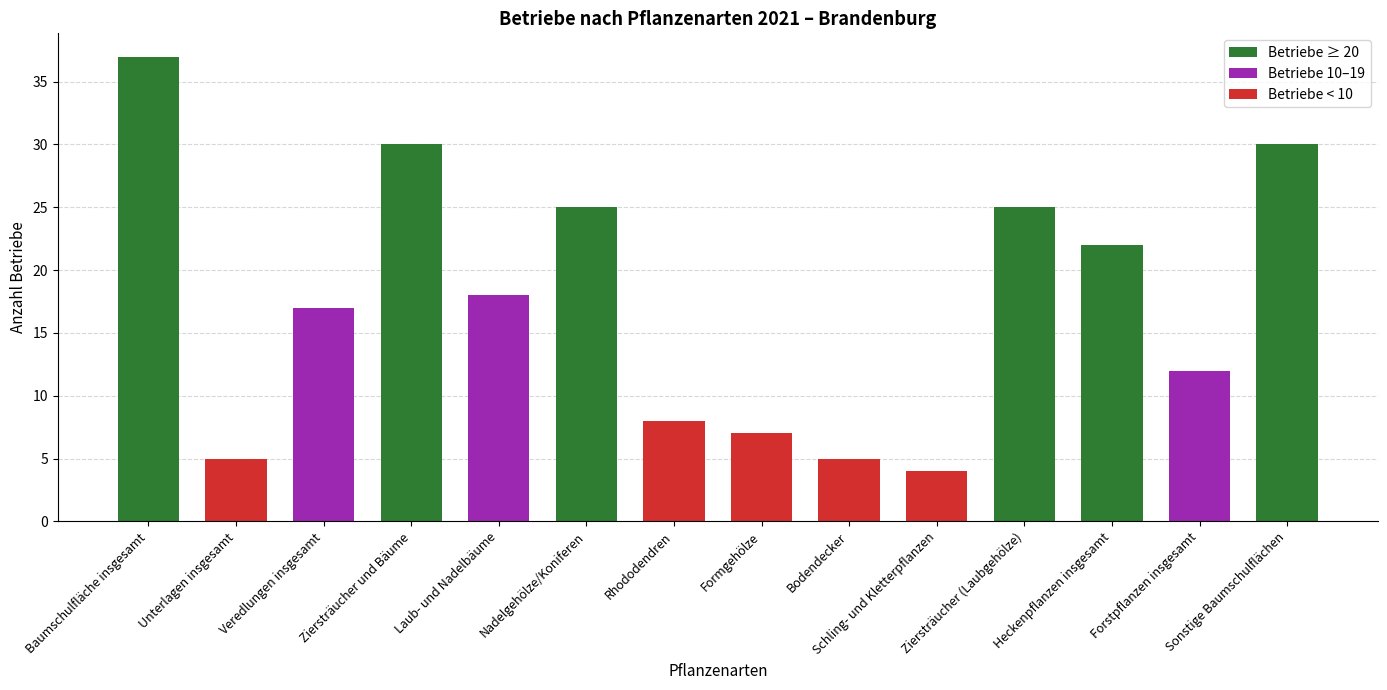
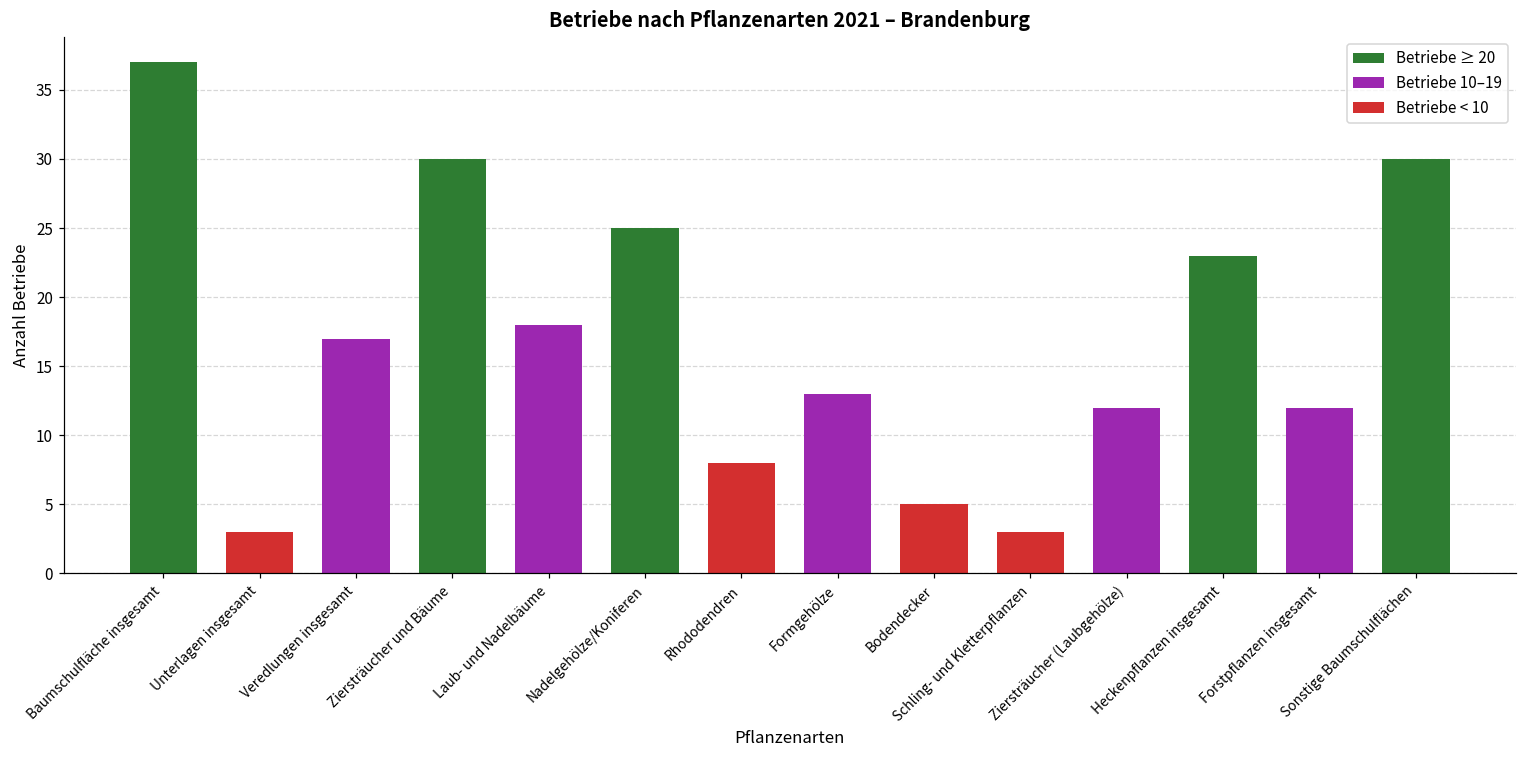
Unterlagen insgesamt: 5 -> 3
Formgehölze: 7 -> 13
Schling- und Kletterpflanzen: 4 -> 3
Ziersträucher (Laubgehölze): 25 -> 12
Heckenpflanzen insgesamt: 22 -> 23
